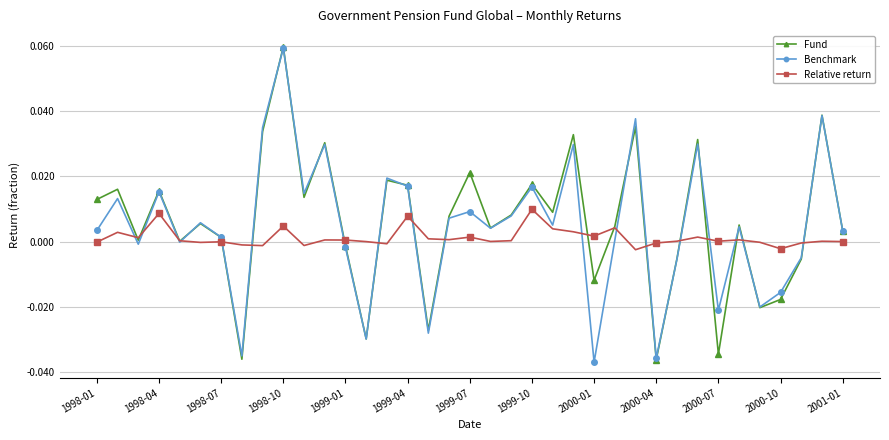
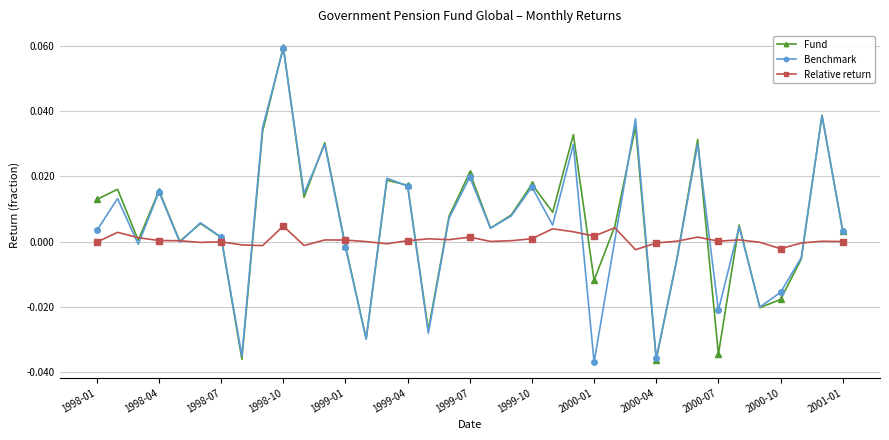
Relative return, 1998-04: 0.009 -> 0.000
Relative return, 1999-04: 0.008 -> 0.000
Benchmark, 1999-07: 0.009 -> 0.020
Relative return, 1999-10: 0.010 -> 0.001
